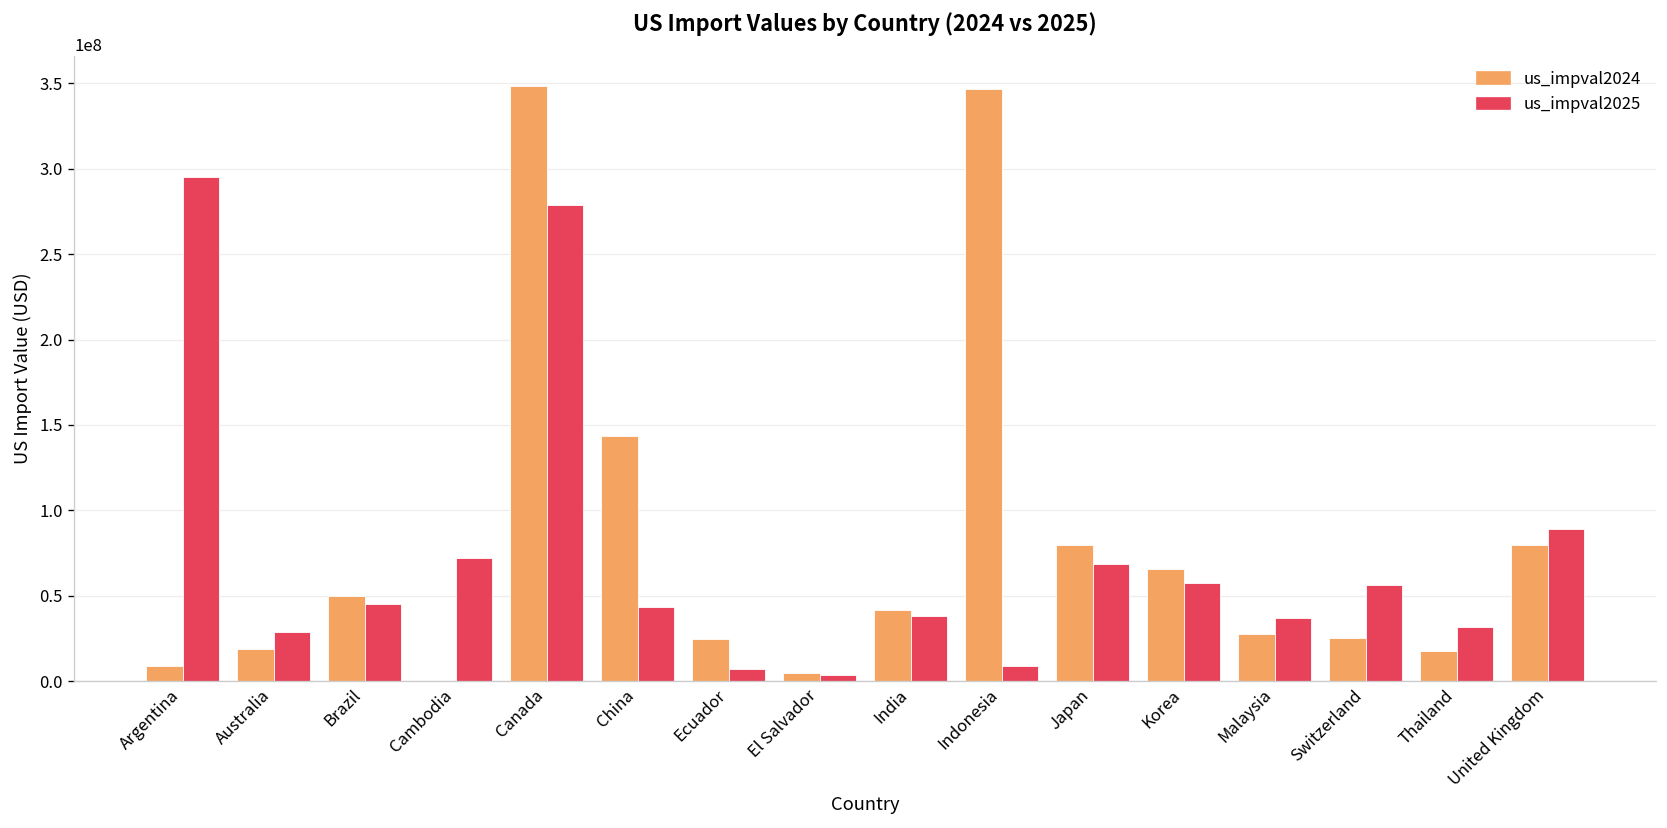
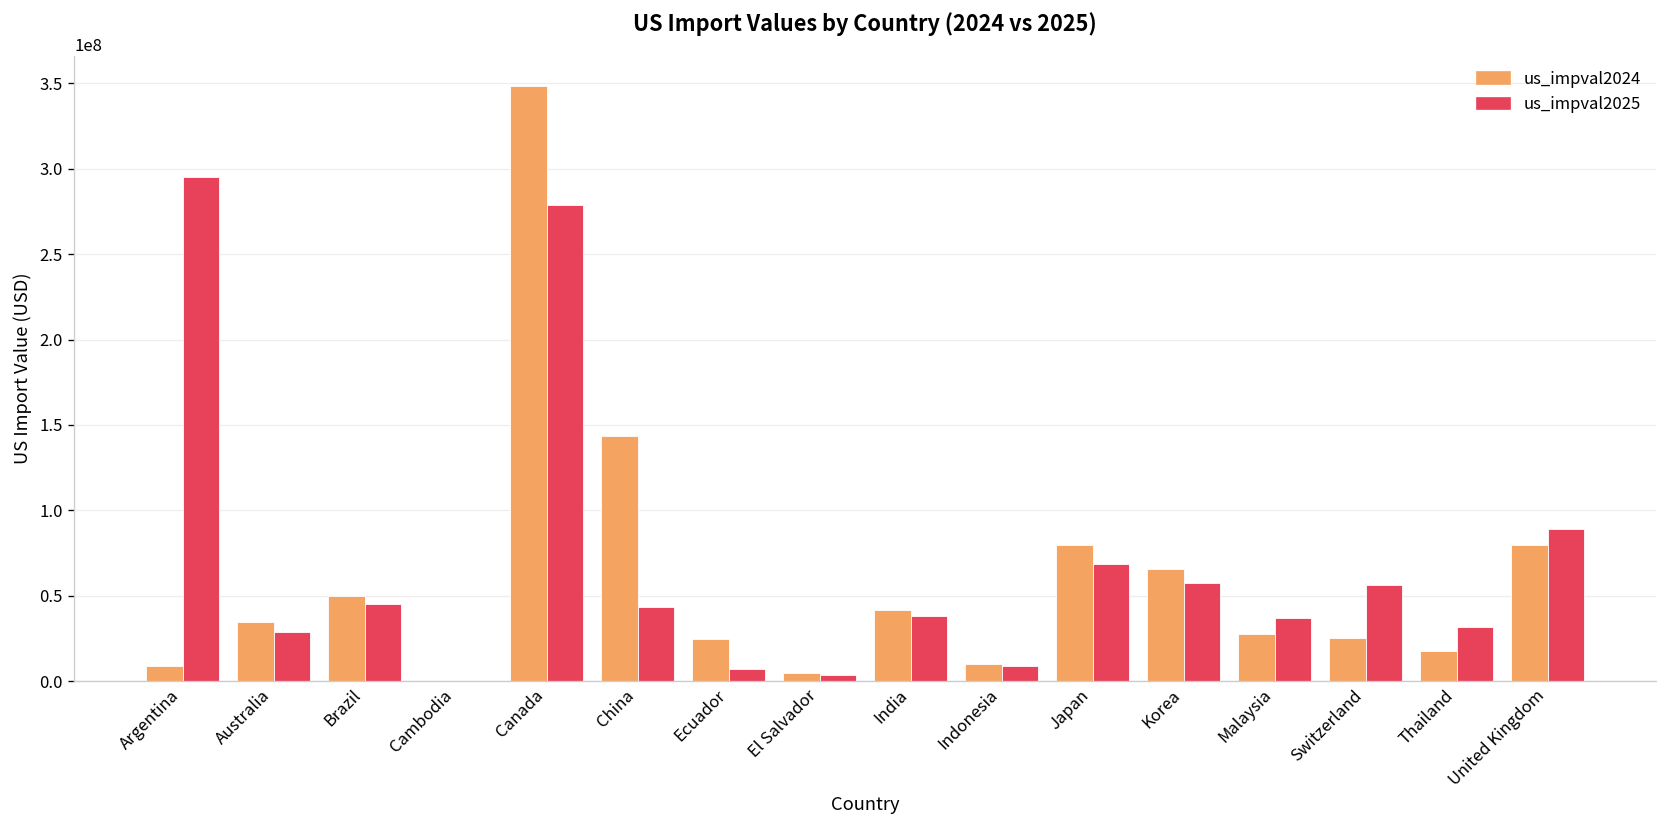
us_impval2024, Australia: 19000000 -> 35000000
us_impval2025, Cambodia: 72000000 -> 0
us_impval2024, Indonesia: 347000000 -> 10000000
